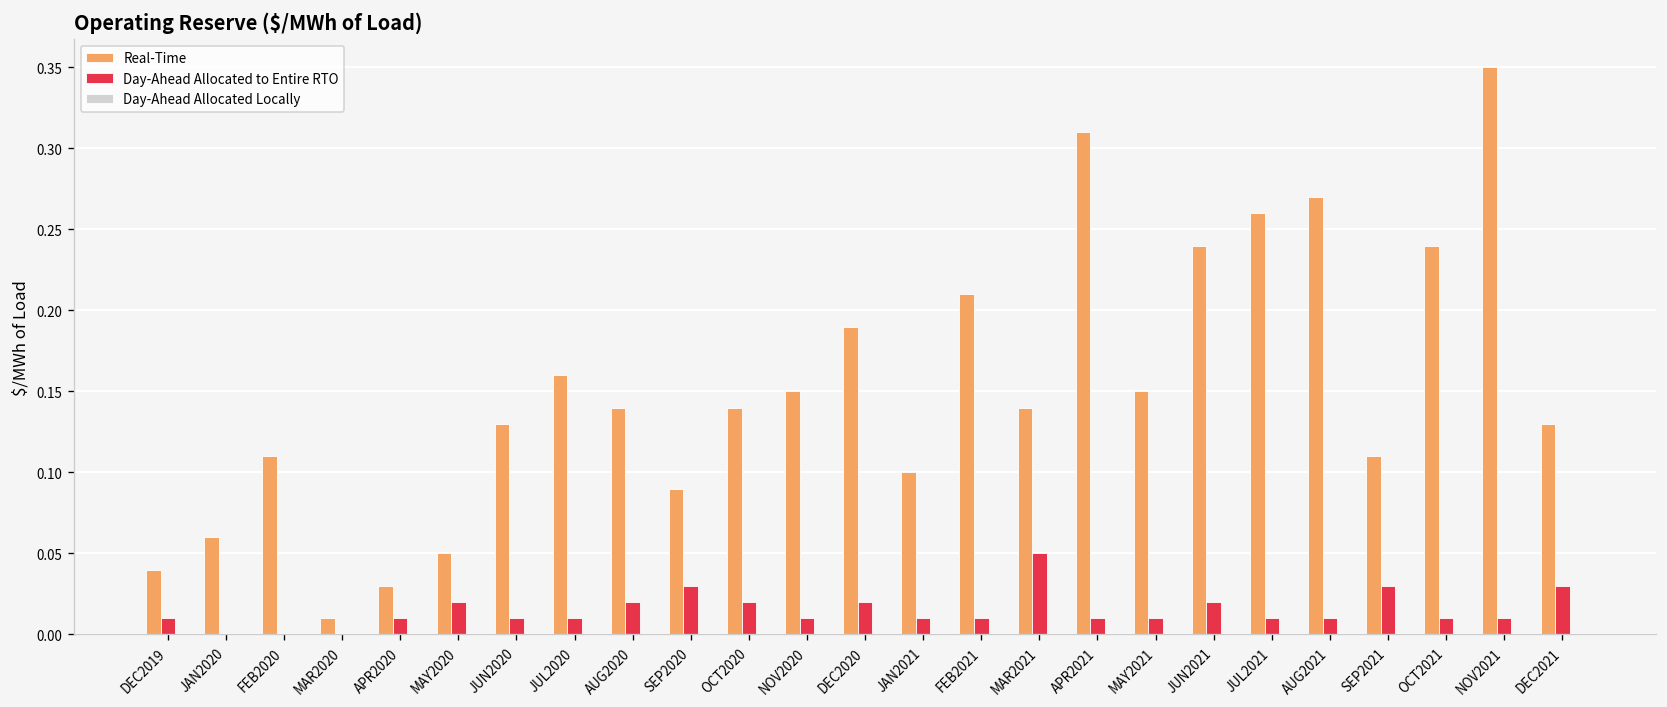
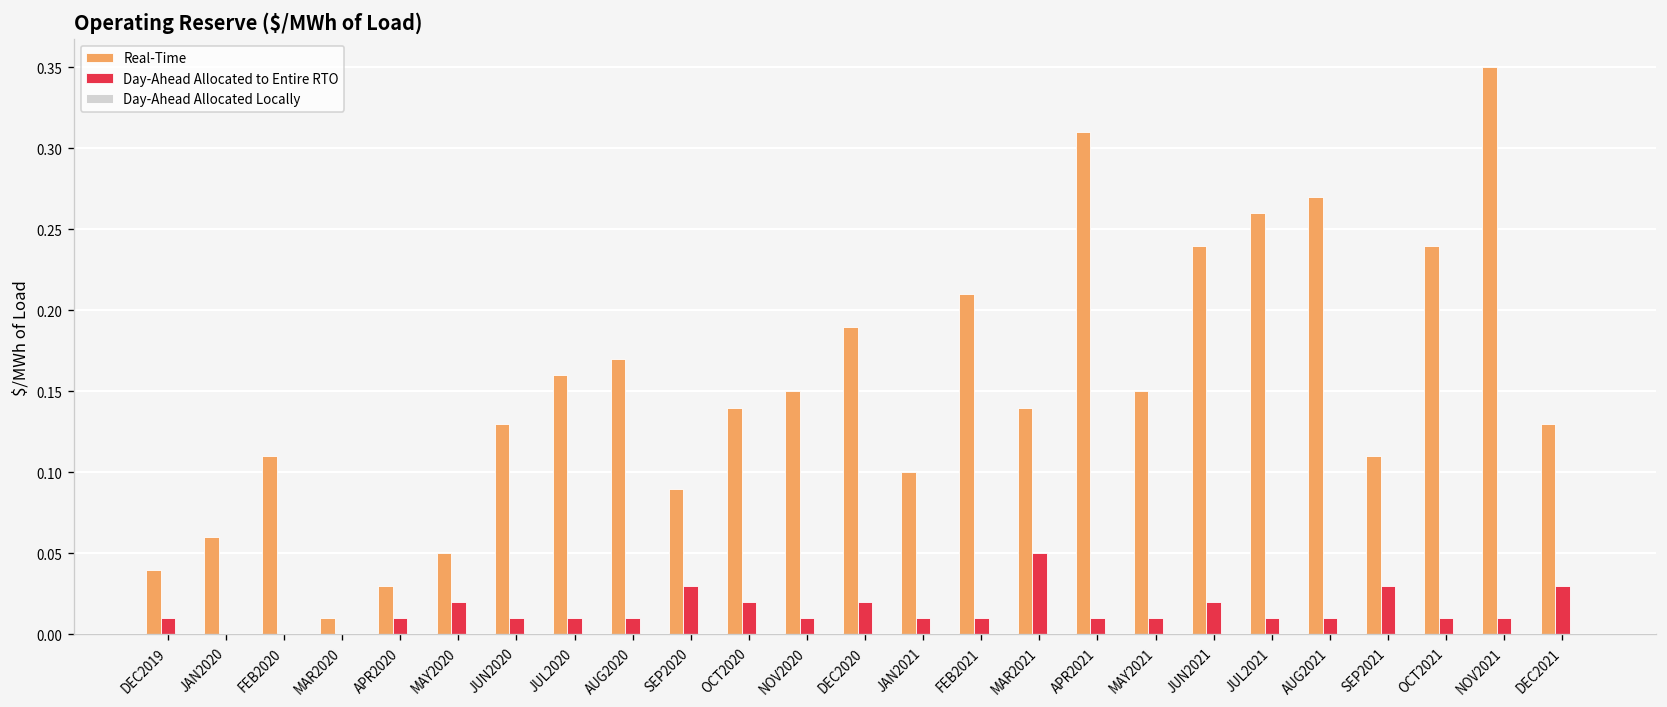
Real-Time, AUG2020: 0.14 -> 0.17
Day-Ahead Allocated to Entire RTO, AUG2020: 0.02 -> 0.01
